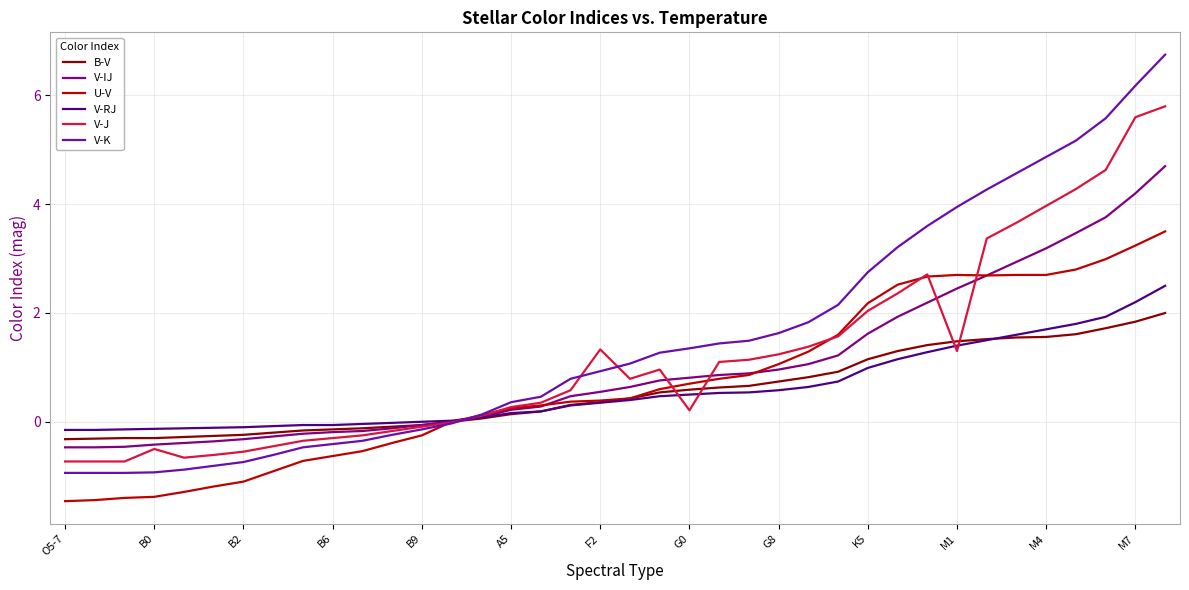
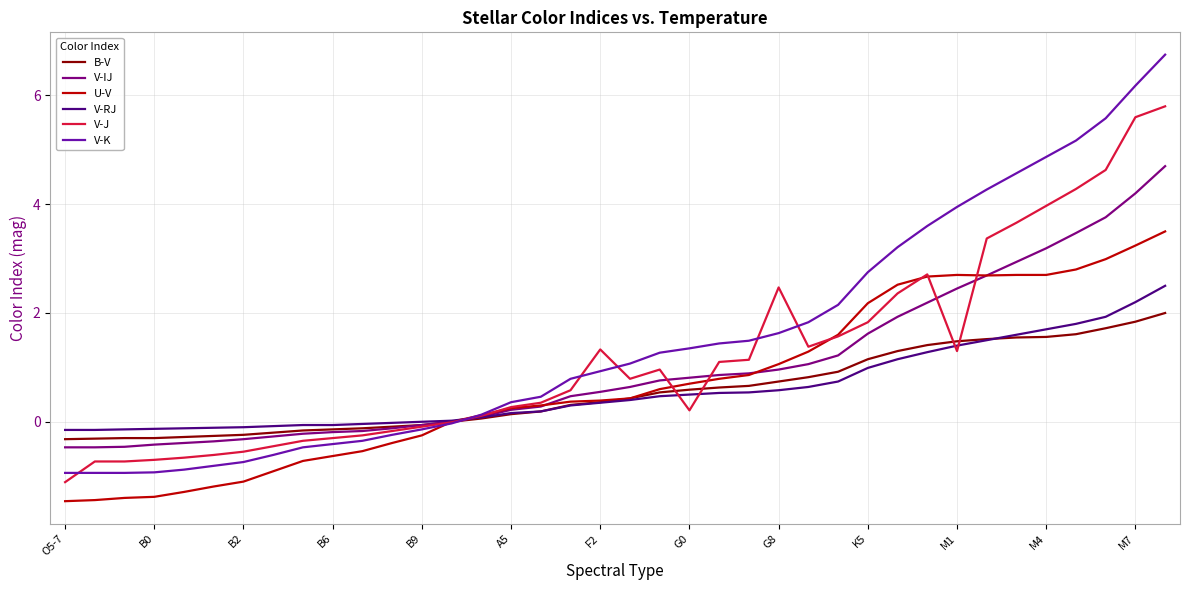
V-J, O5-7: -0.7 -> -1.1
V-J, B0: -0.5 -> -0.7
V-J, G8: 1.2 -> 2.5
V-J, K5: 2.0 -> 1.8
